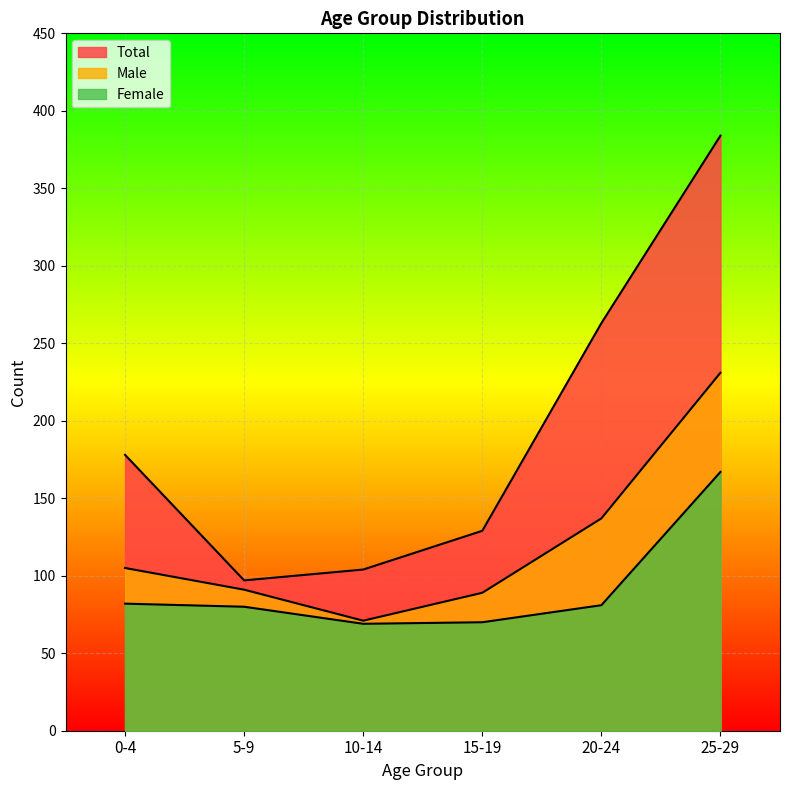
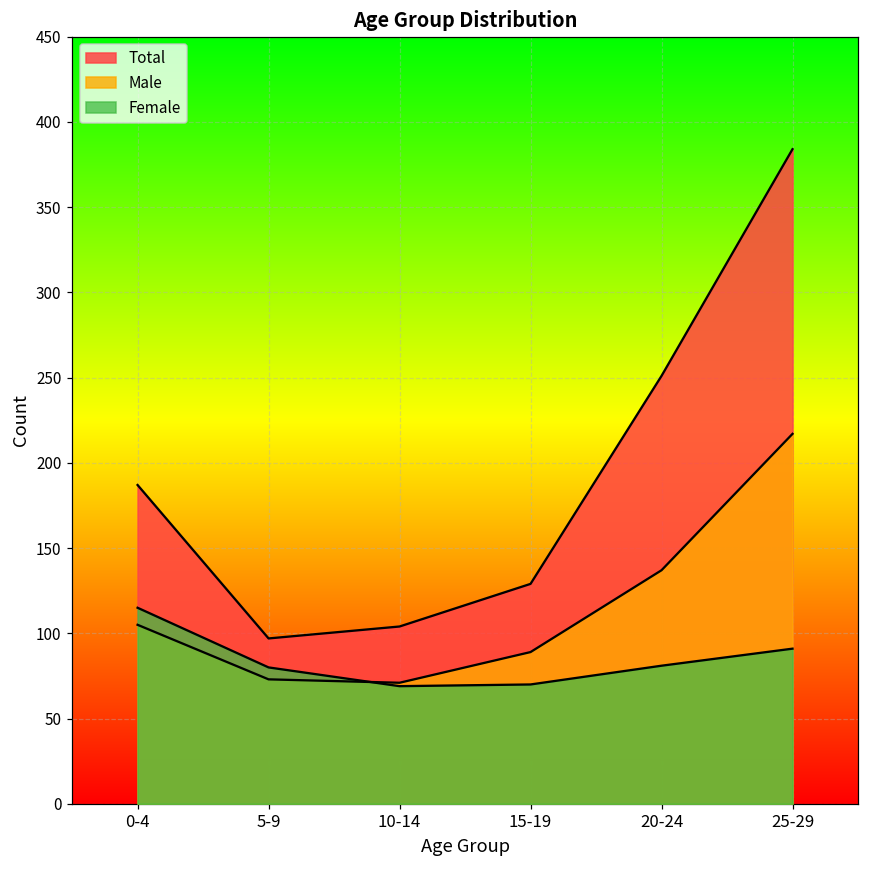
Total, 0-4: 178 -> 187
Female, 0-4: 82 -> 115
Male, 5-9: 91 -> 73
Total, 20-24: 263 -> 251
Male, 25-29: 231 -> 217
Female, 25-29: 167 -> 91
